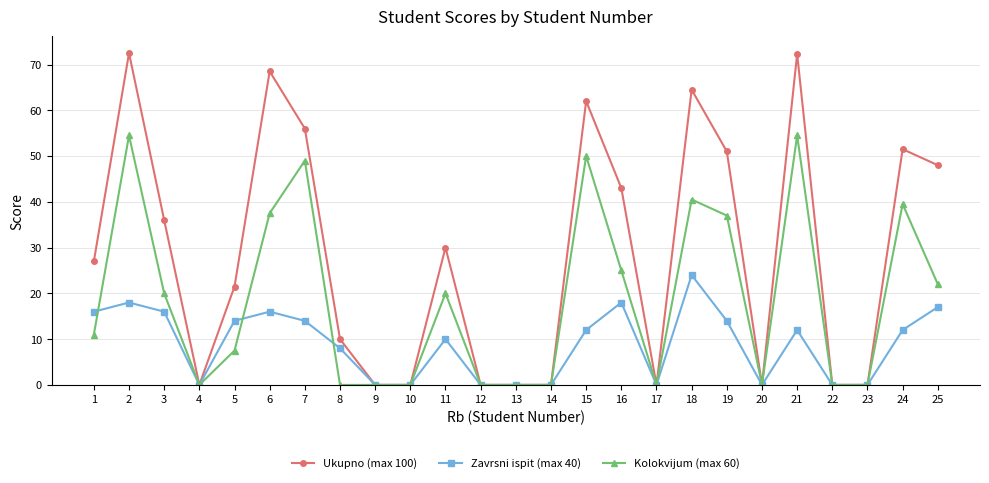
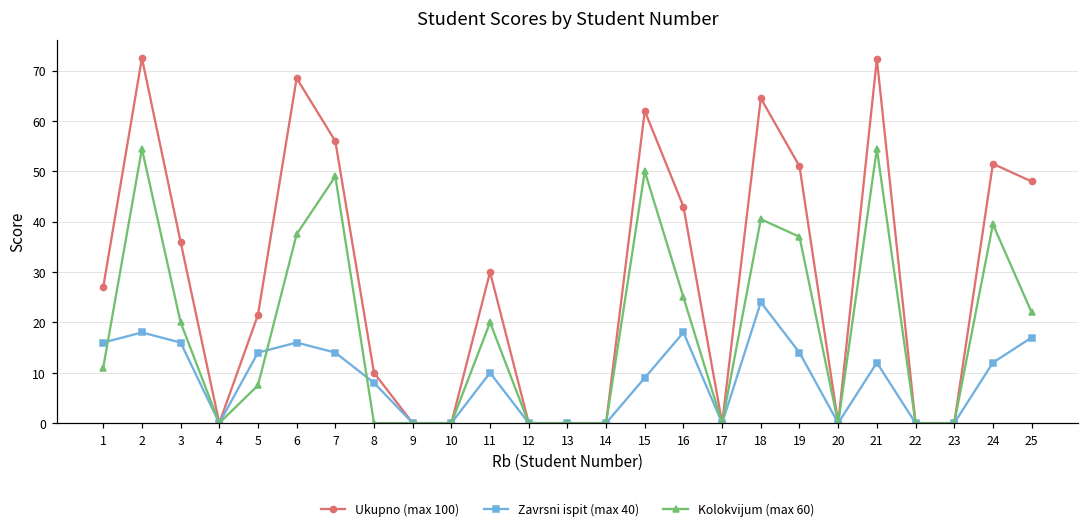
Zavrsni ispit (max 40), 15: 12 -> 9
